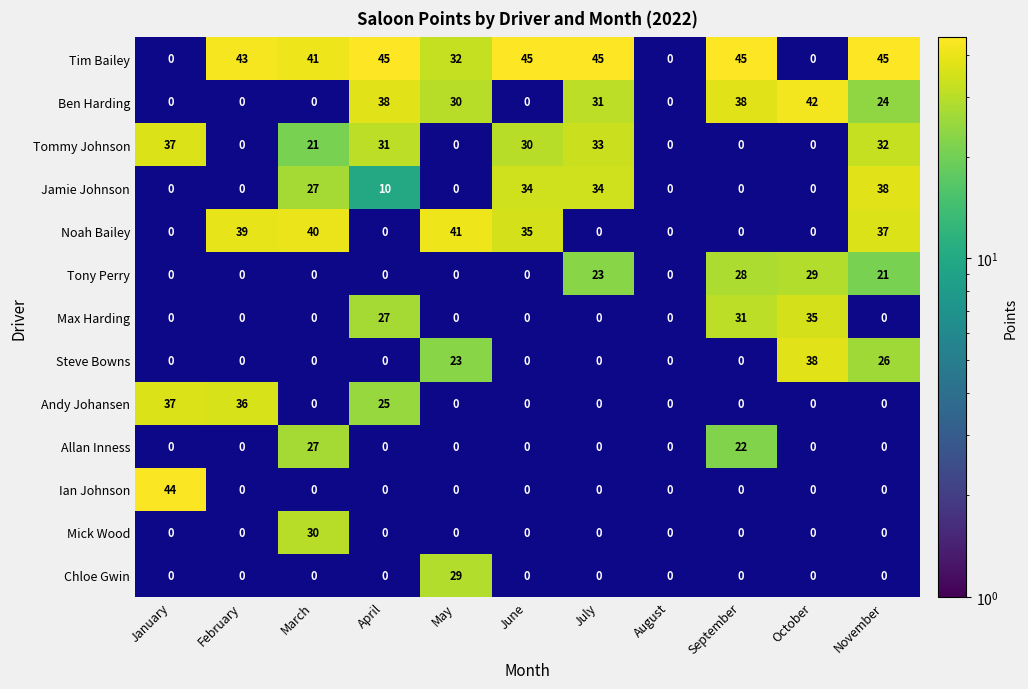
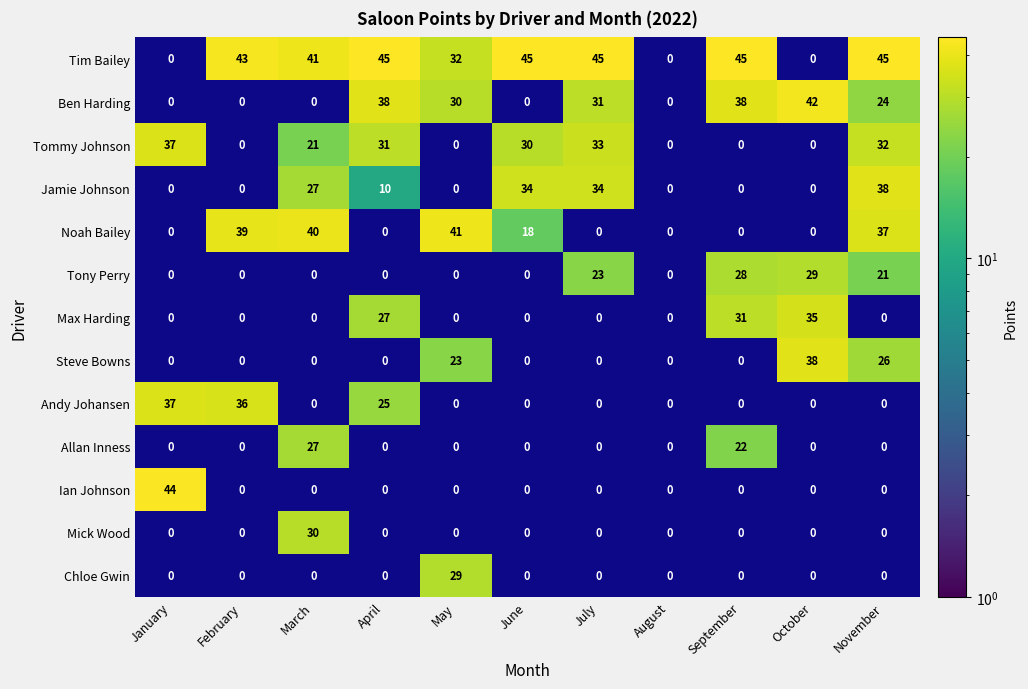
Noah Bailey, June: 35 -> 18
